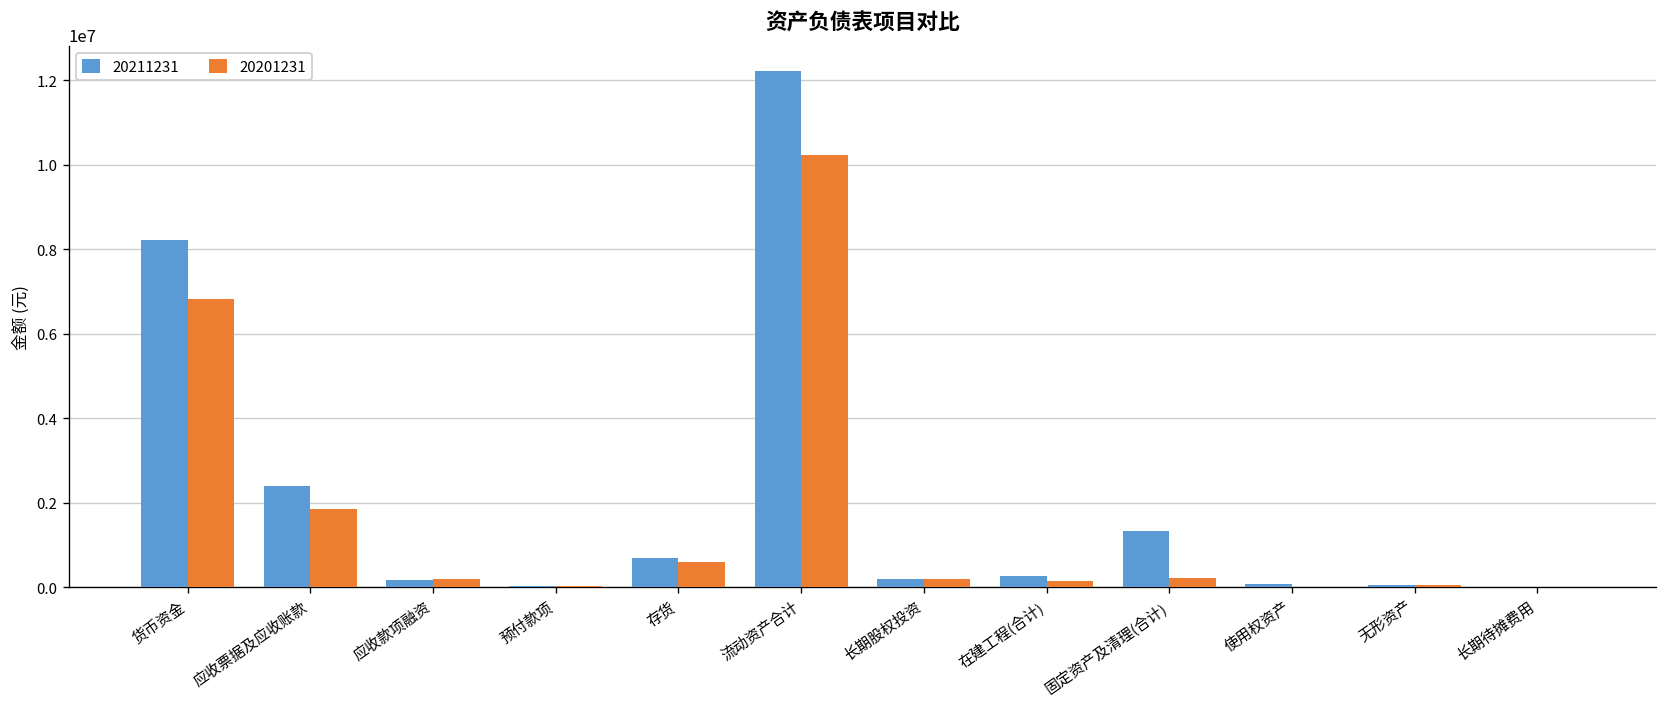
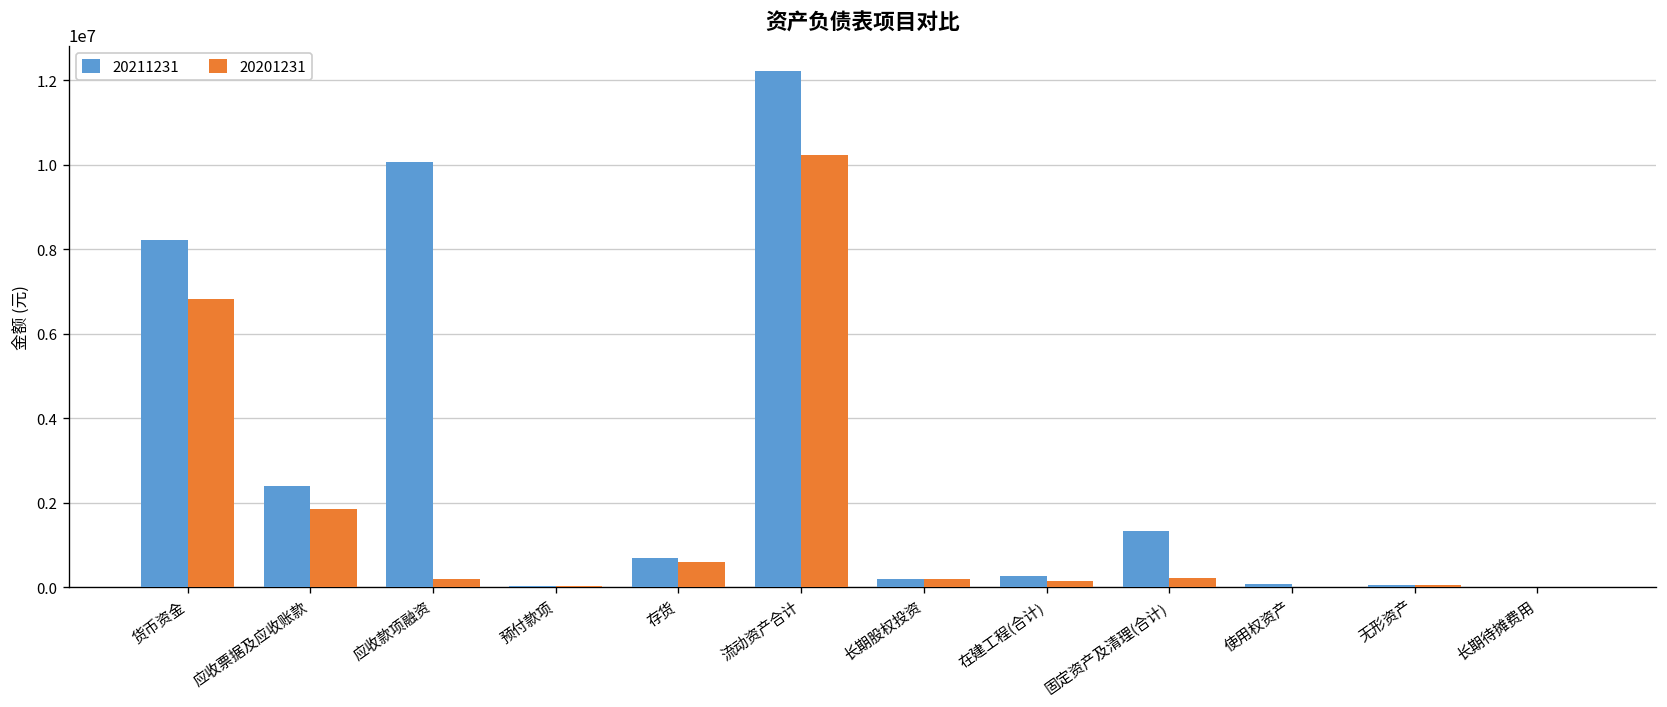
20211231, 应收款项融资: 200000 -> 10100000
